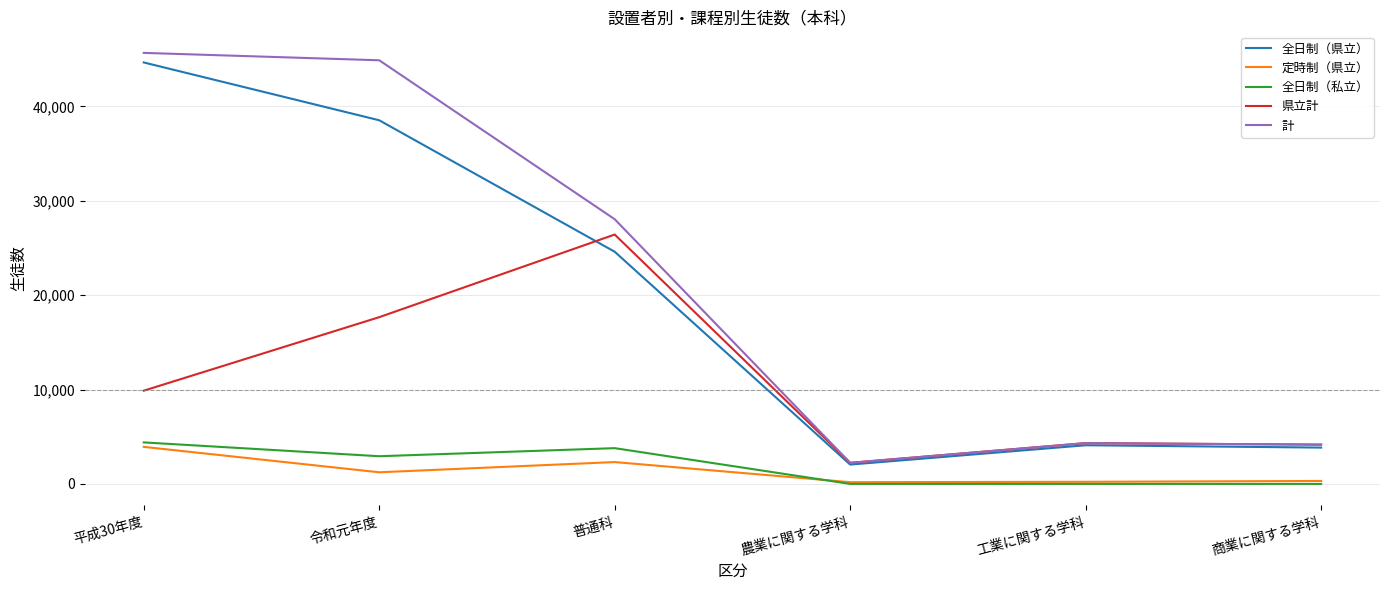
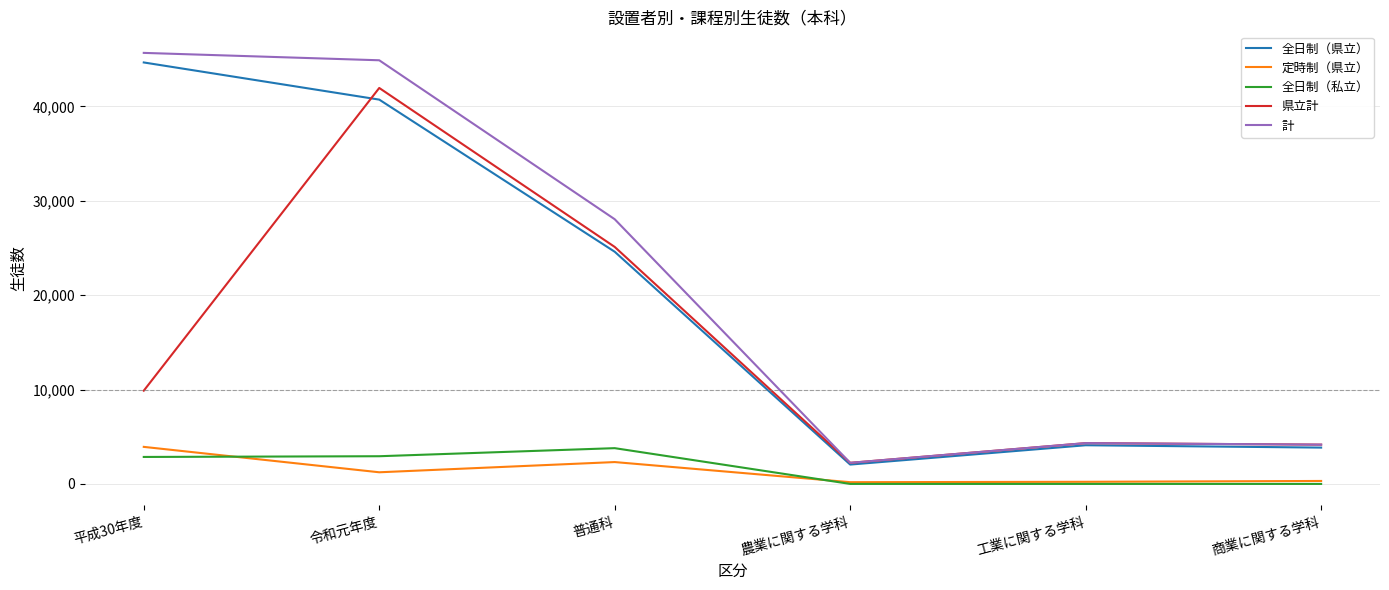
全日制（私立）, 平成30年度: 4,000 -> 3,000
全日制（県立）, 令和元年度: 39,000 -> 41,000
県立計, 令和元年度: 18,000 -> 42,000
県立計, 普通科: 26,000 -> 25,000
